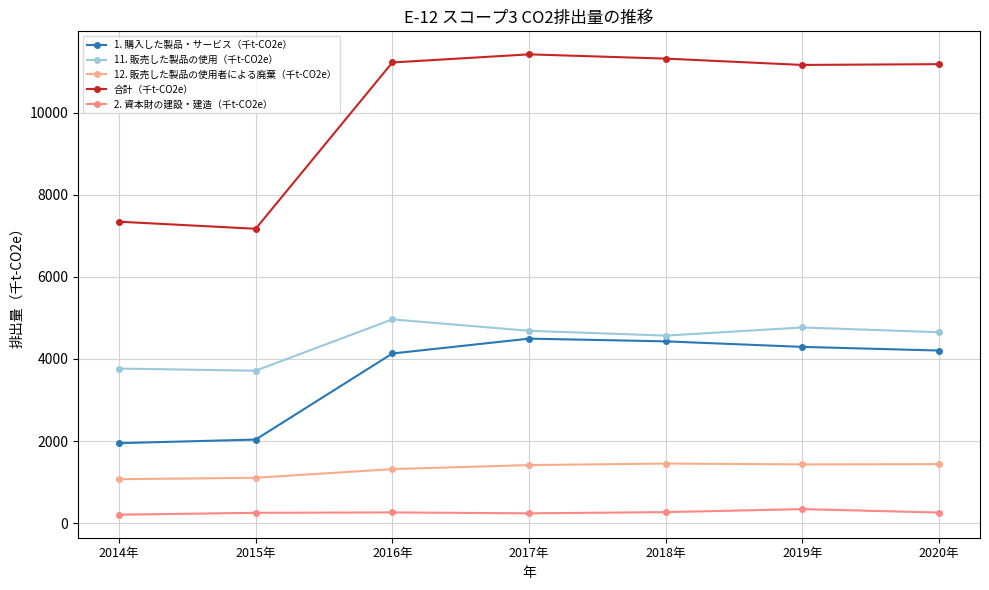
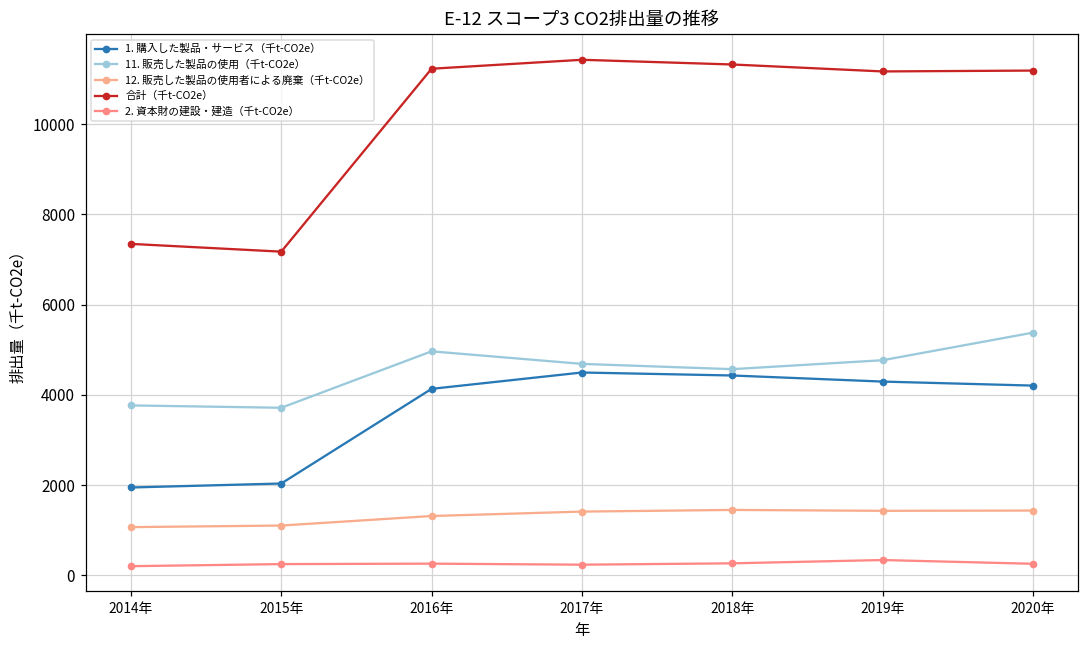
11. 販売した製品の使用（千t-CO2e）, 2020年: 4700 -> 5400
